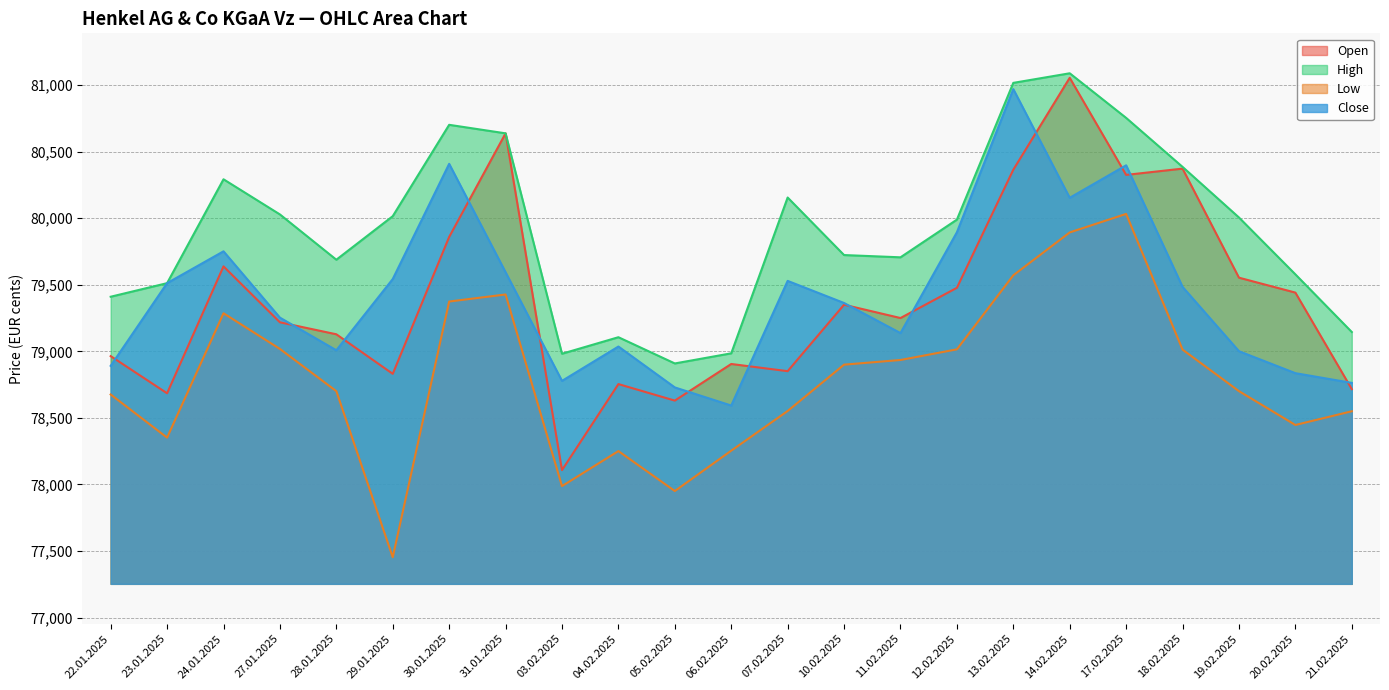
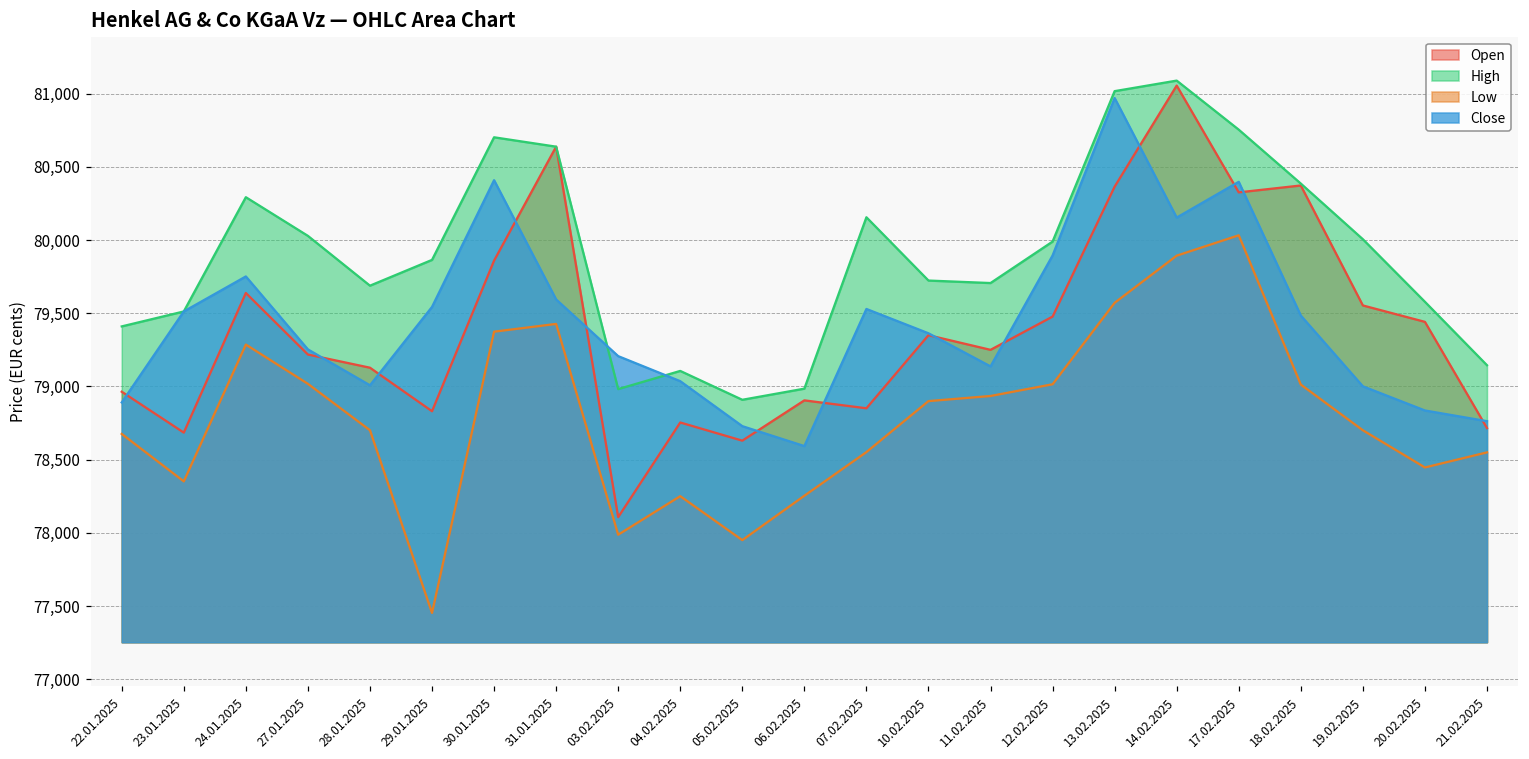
High, 29.01.2025: 80,020 -> 79,860
Close, 03.02.2025: 78,780 -> 79,210
